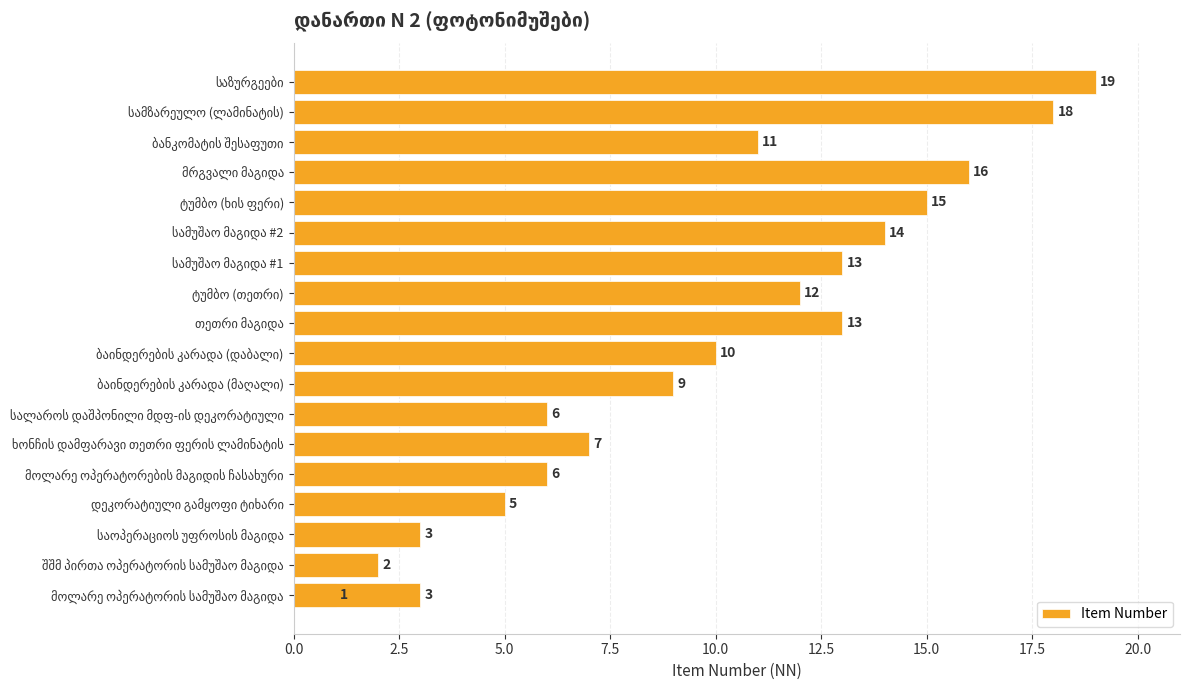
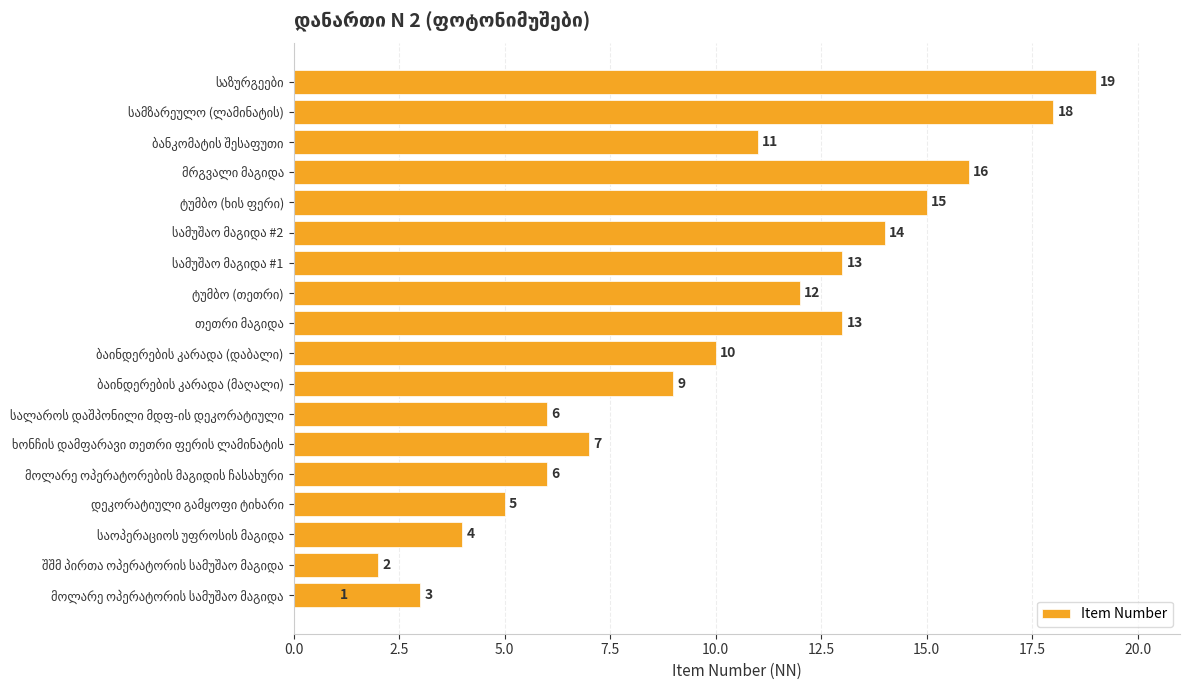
საოპერაციოს უფროსის მაგიდა: 3 -> 4
